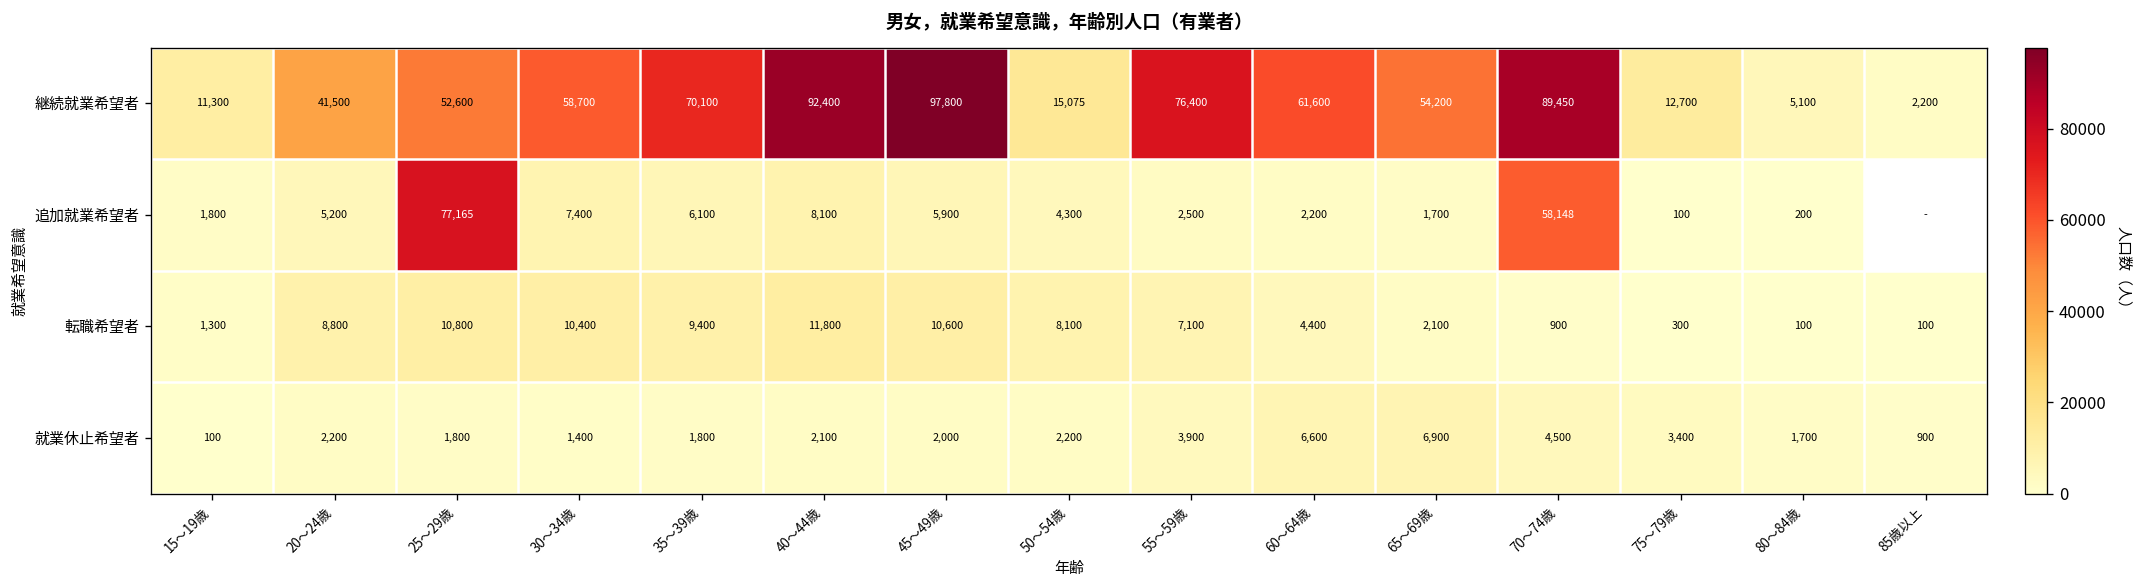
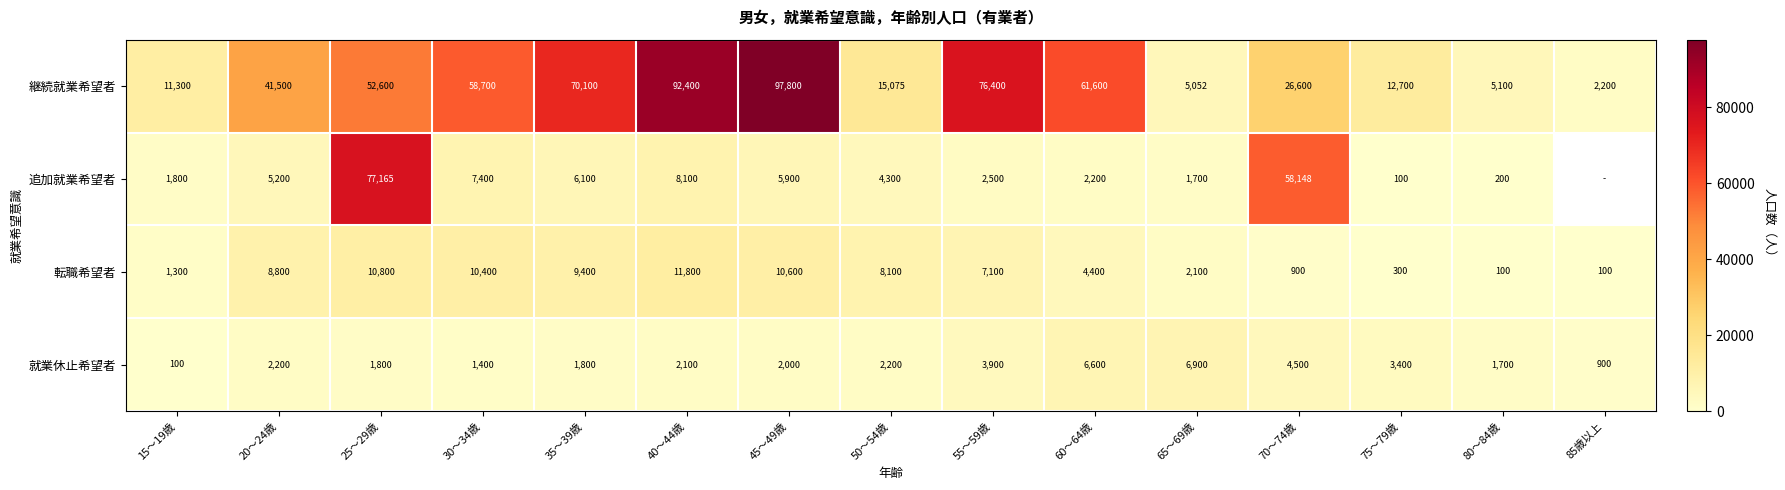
継続就業希望者, 65～69歳: 54,200 -> 5,052
継続就業希望者, 70～74歳: 89,450 -> 26,600
